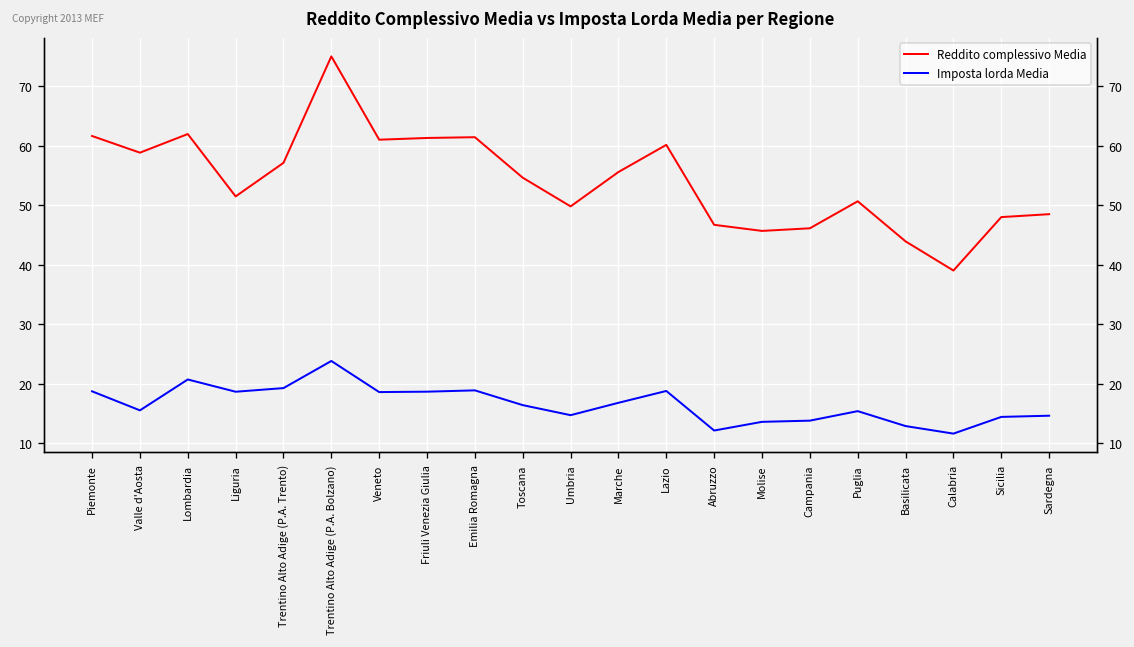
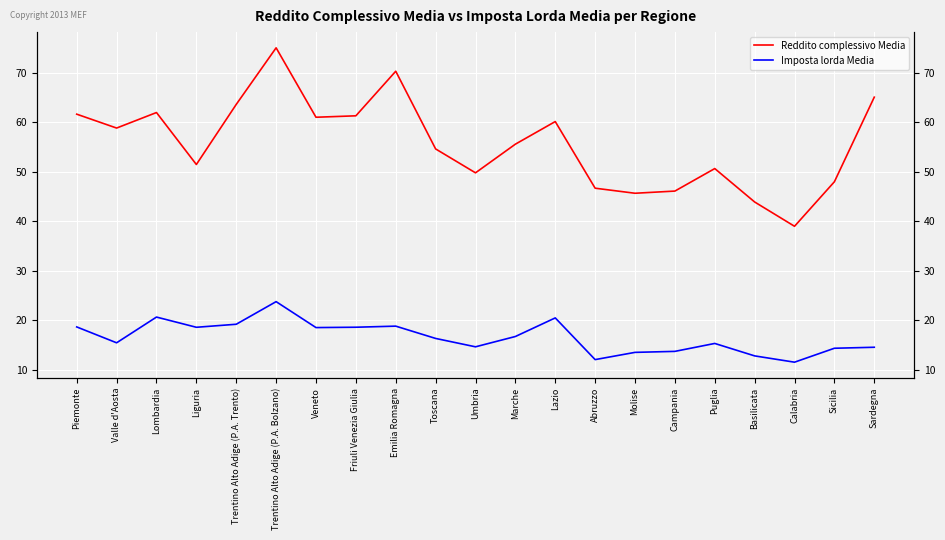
Reddito complessivo Media, Trentino Alto Adige (P.A. Trento): 57 -> 64
Reddito complessivo Media, Emilia Romagna: 61 -> 70
Imposta lorda Media, Lazio: 19 -> 21
Reddito complessivo Media, Sardegna: 48 -> 65
